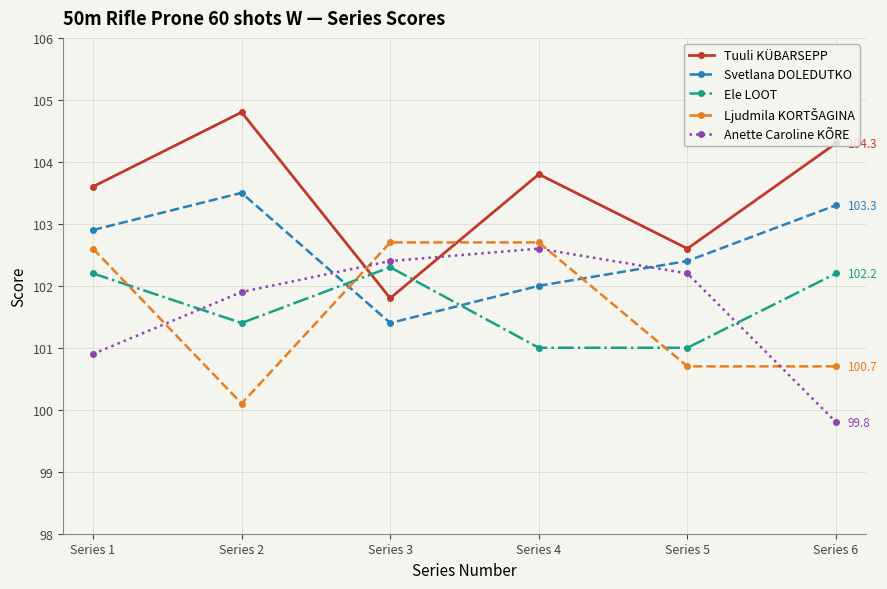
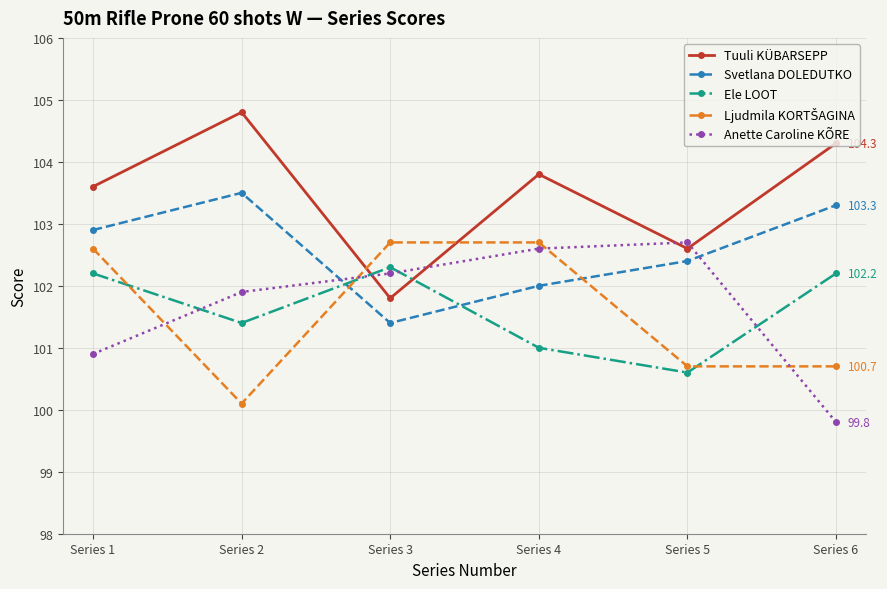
Anette Caroline KÕRE, Series 3: 102.4 -> 102.2
Ele LOOT, Series 5: 101.0 -> 100.6
Anette Caroline KÕRE, Series 5: 102.2 -> 102.7
